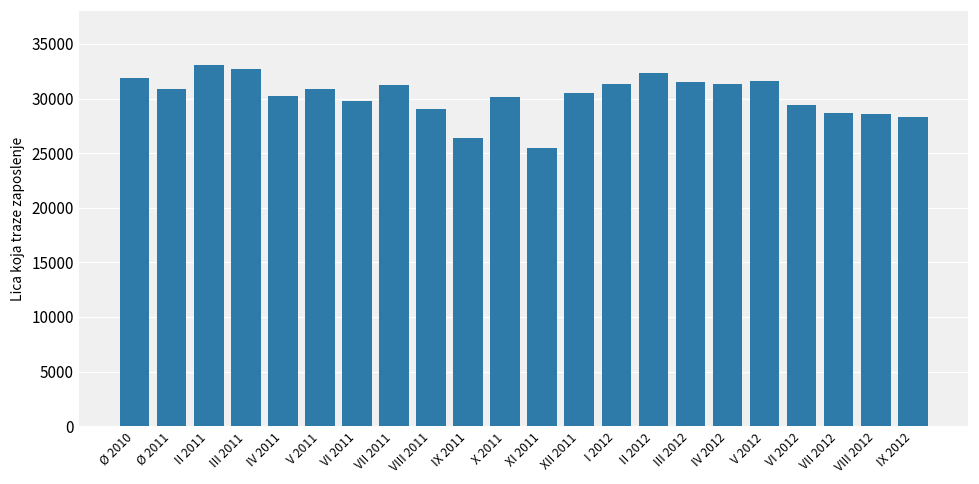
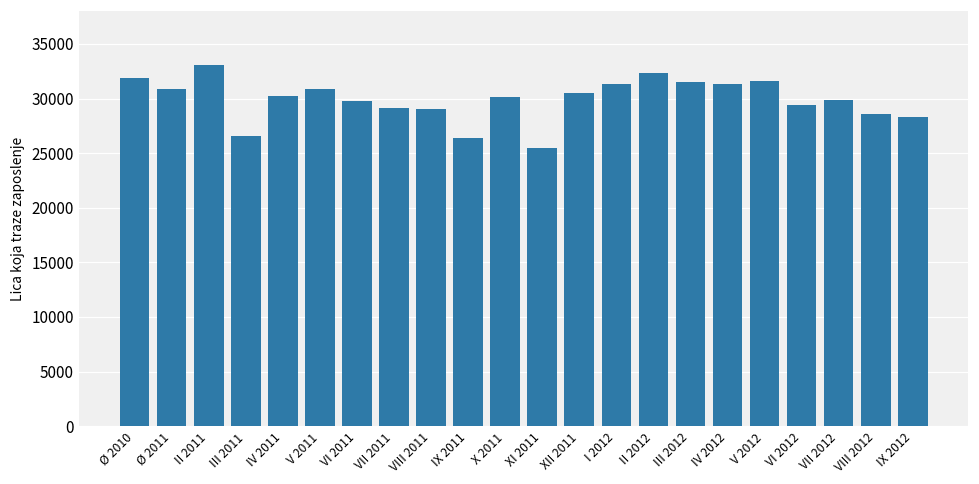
III 2011: 33000 -> 27000
VII 2011: 31000 -> 29000
VII 2012: 29000 -> 30000
